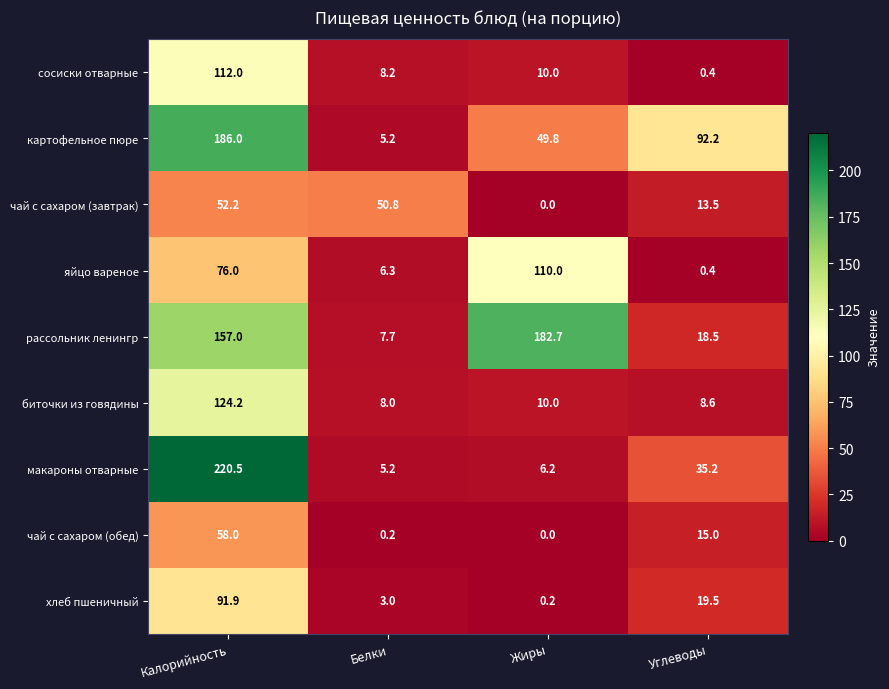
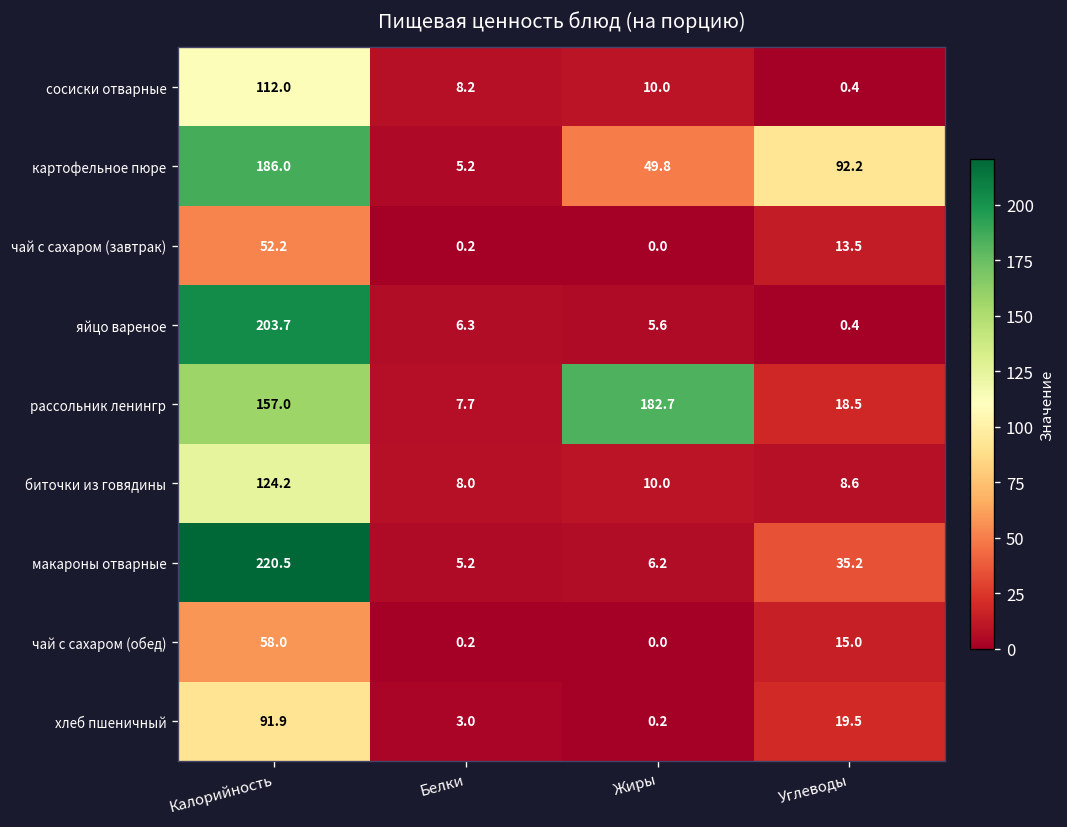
чай с сахаром (завтрак), Белки: 50.8 -> 0.2
яйцо вареное, Калорийность: 76.0 -> 203.7
яйцо вареное, Жиры: 110.0 -> 5.6
